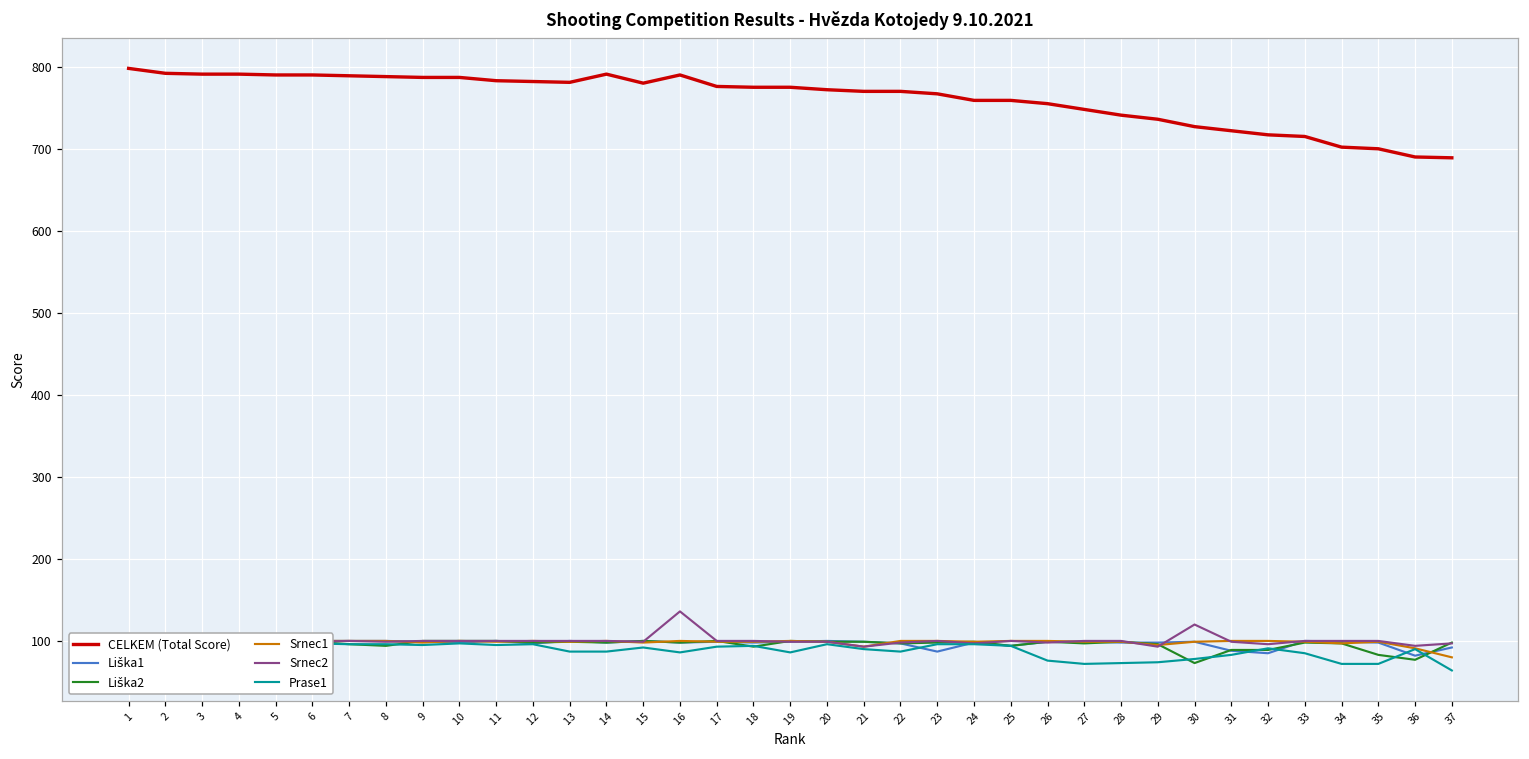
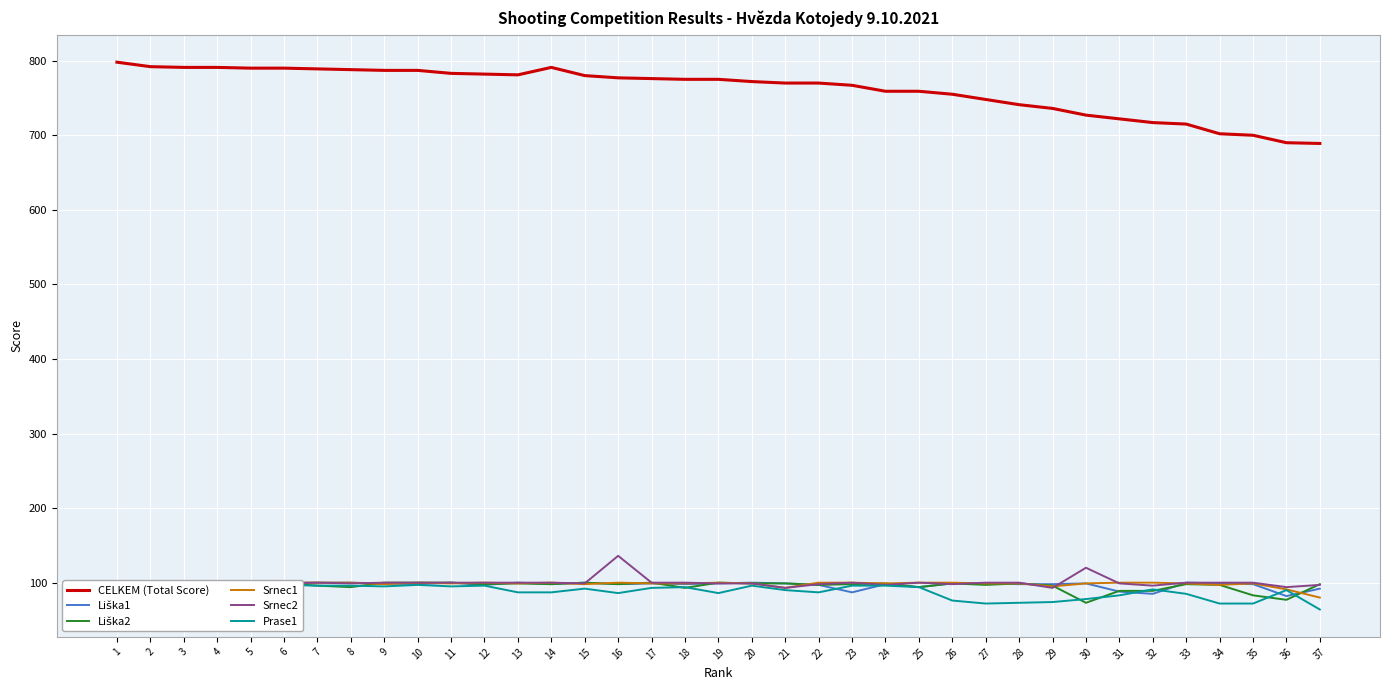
CELKEM (Total Score), 16: 790 -> 780
